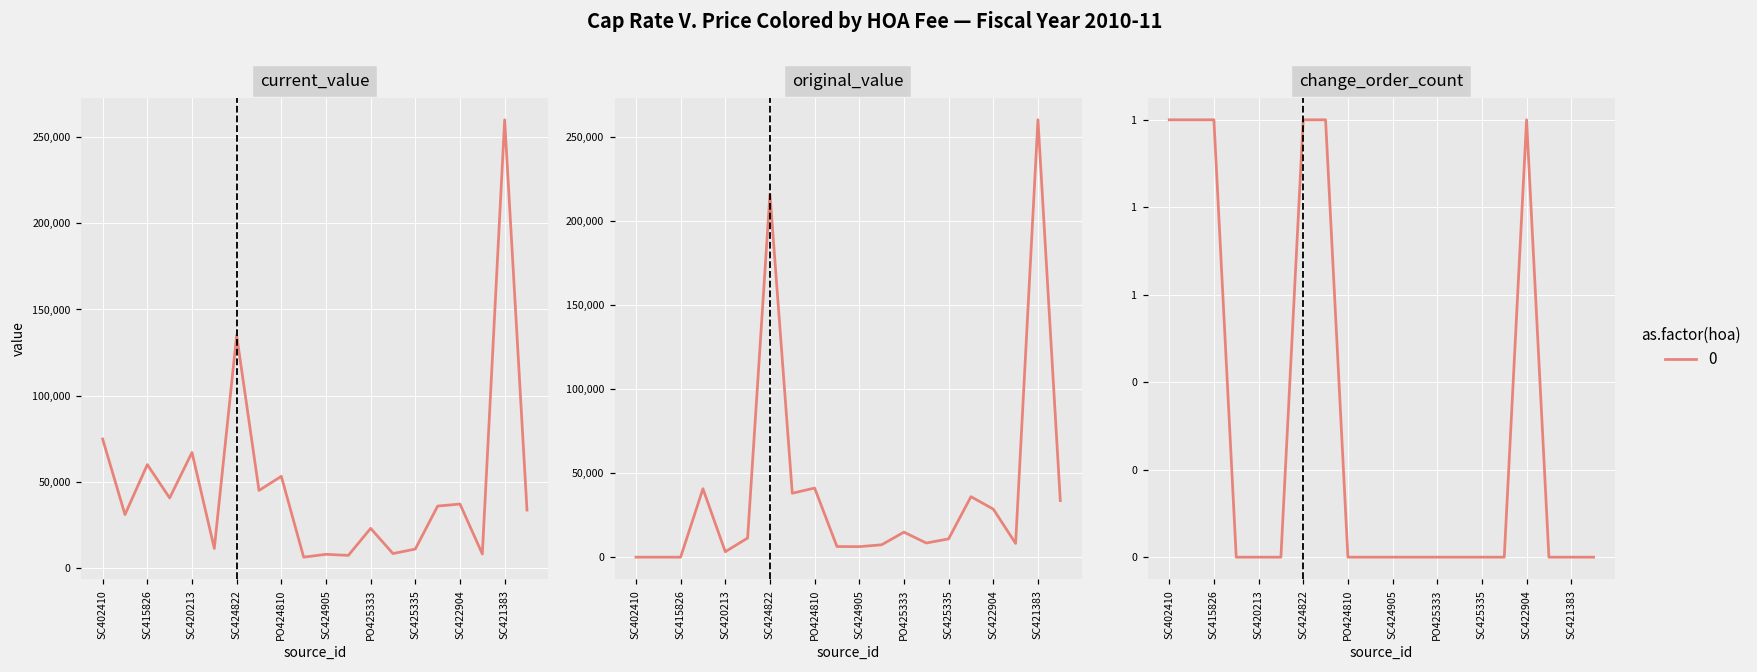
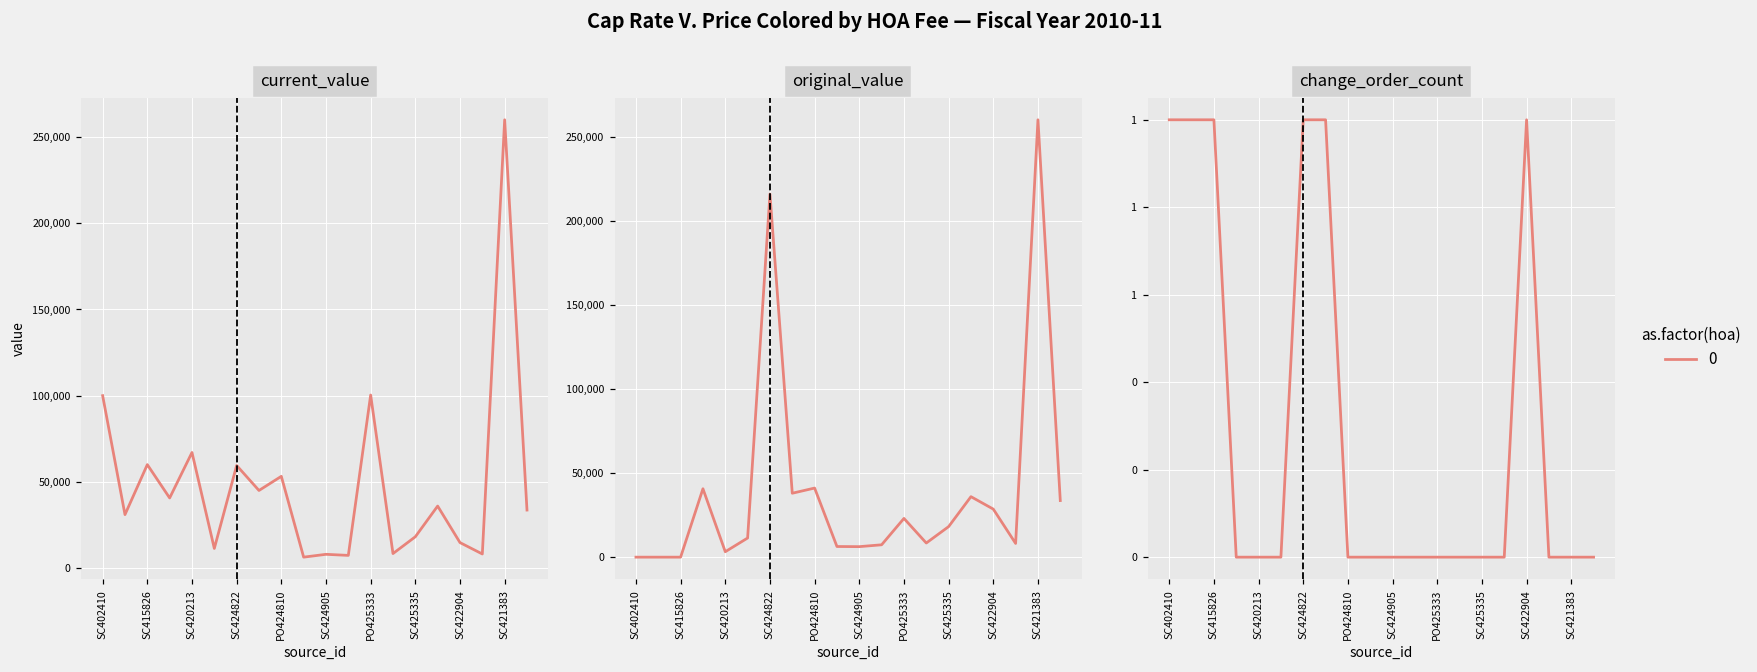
current_value, SC402410: 75,000 -> 100,000
current_value, SC424822: 135,000 -> 60,000
current_value, PO425333: 23,000 -> 100,000
current_value, SC425335: 11,000 -> 18,000
current_value, SC422904: 37,000 -> 15,000
original_value, PO425333: 15,000 -> 23,000
original_value, SC425335: 11,000 -> 18,000
